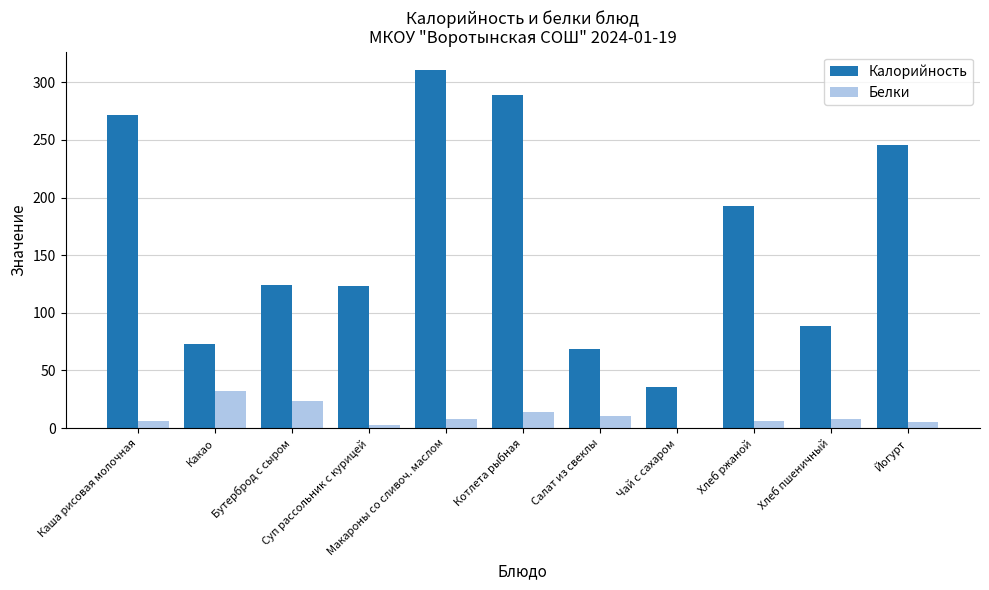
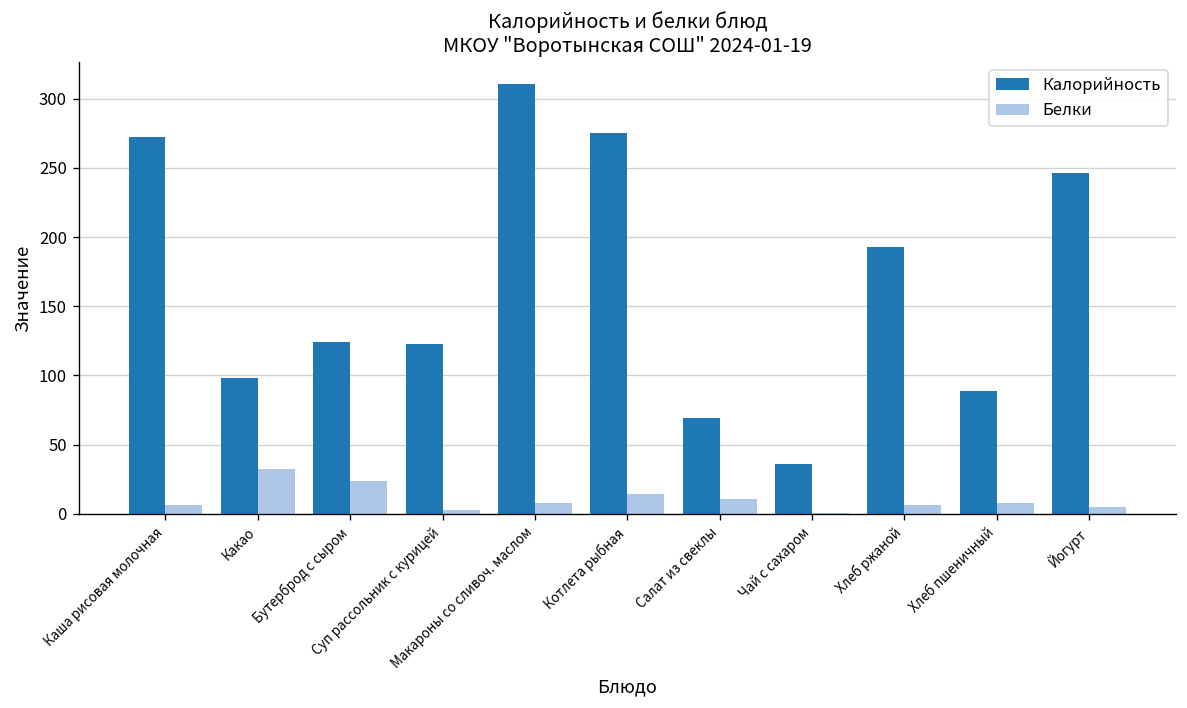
Калорийность, Какао: 73 -> 98
Калорийность, Котлета рыбная: 289 -> 275
